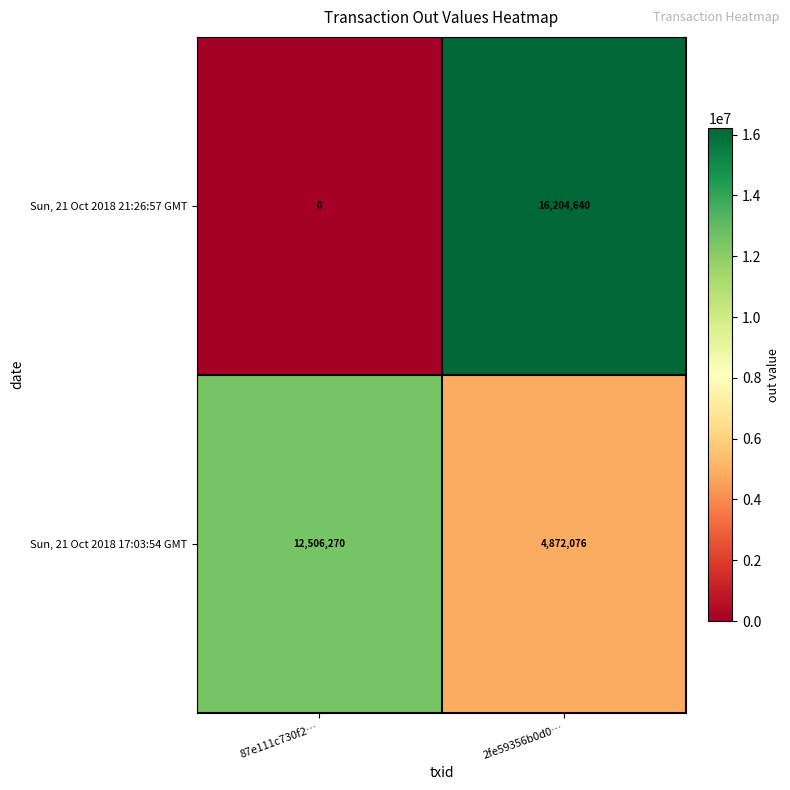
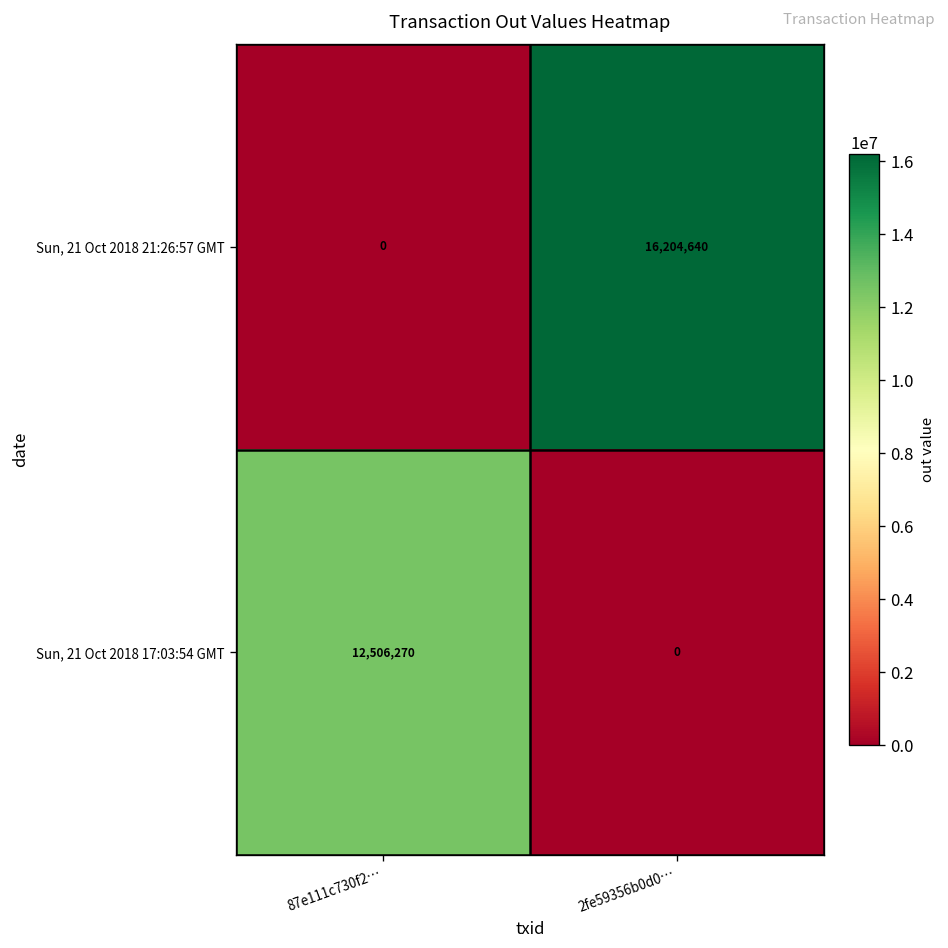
Sun, 21 Oct 2018 17:03:54 GMT, 2fe59356b0d0…: 4,872,076 -> 0
